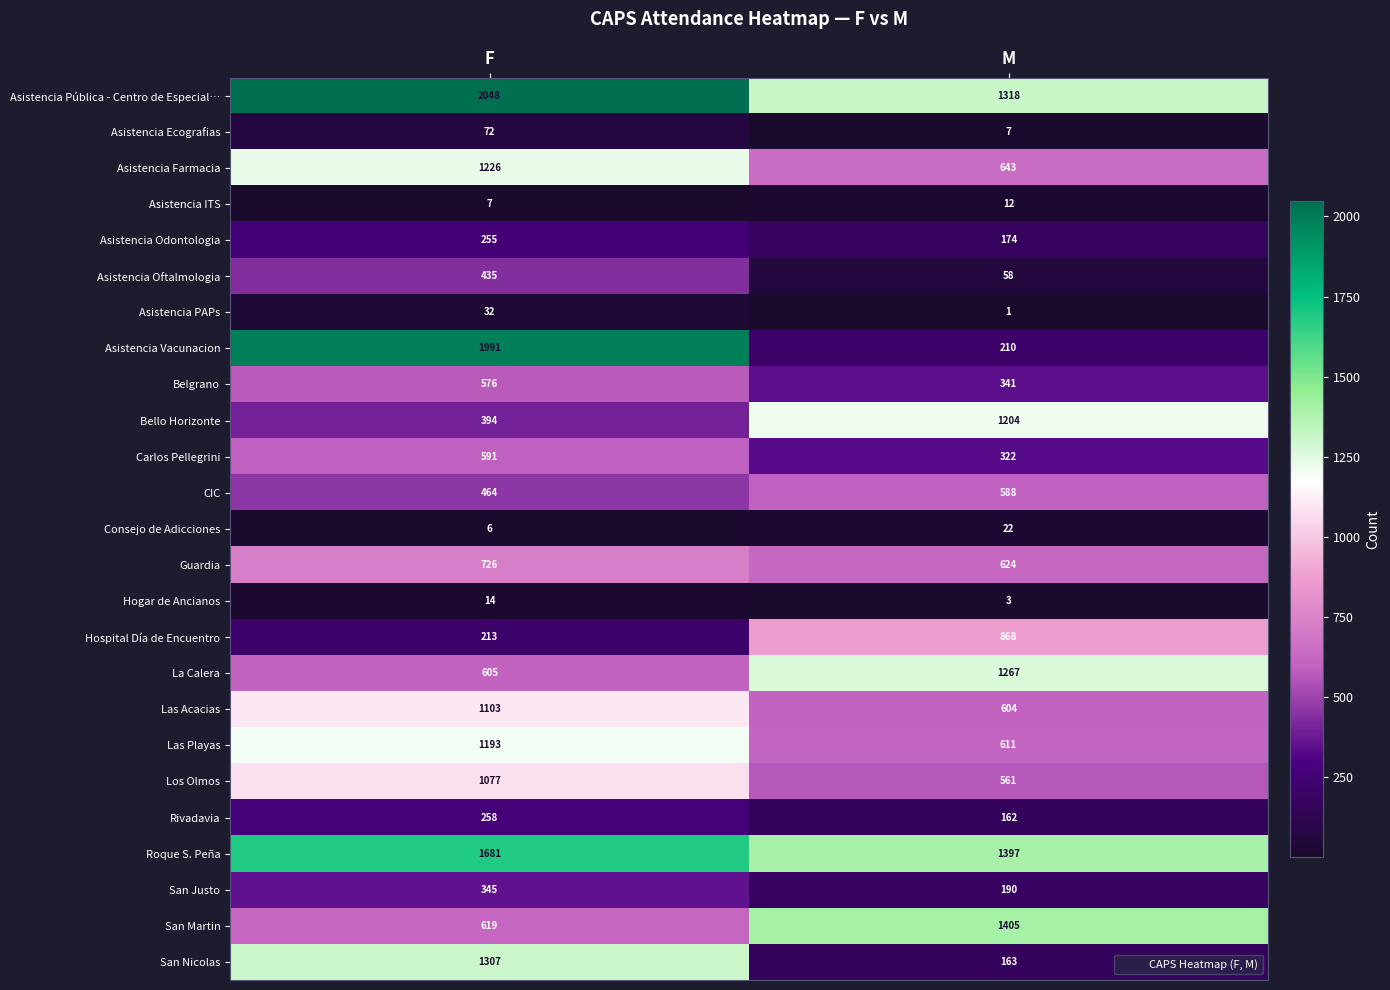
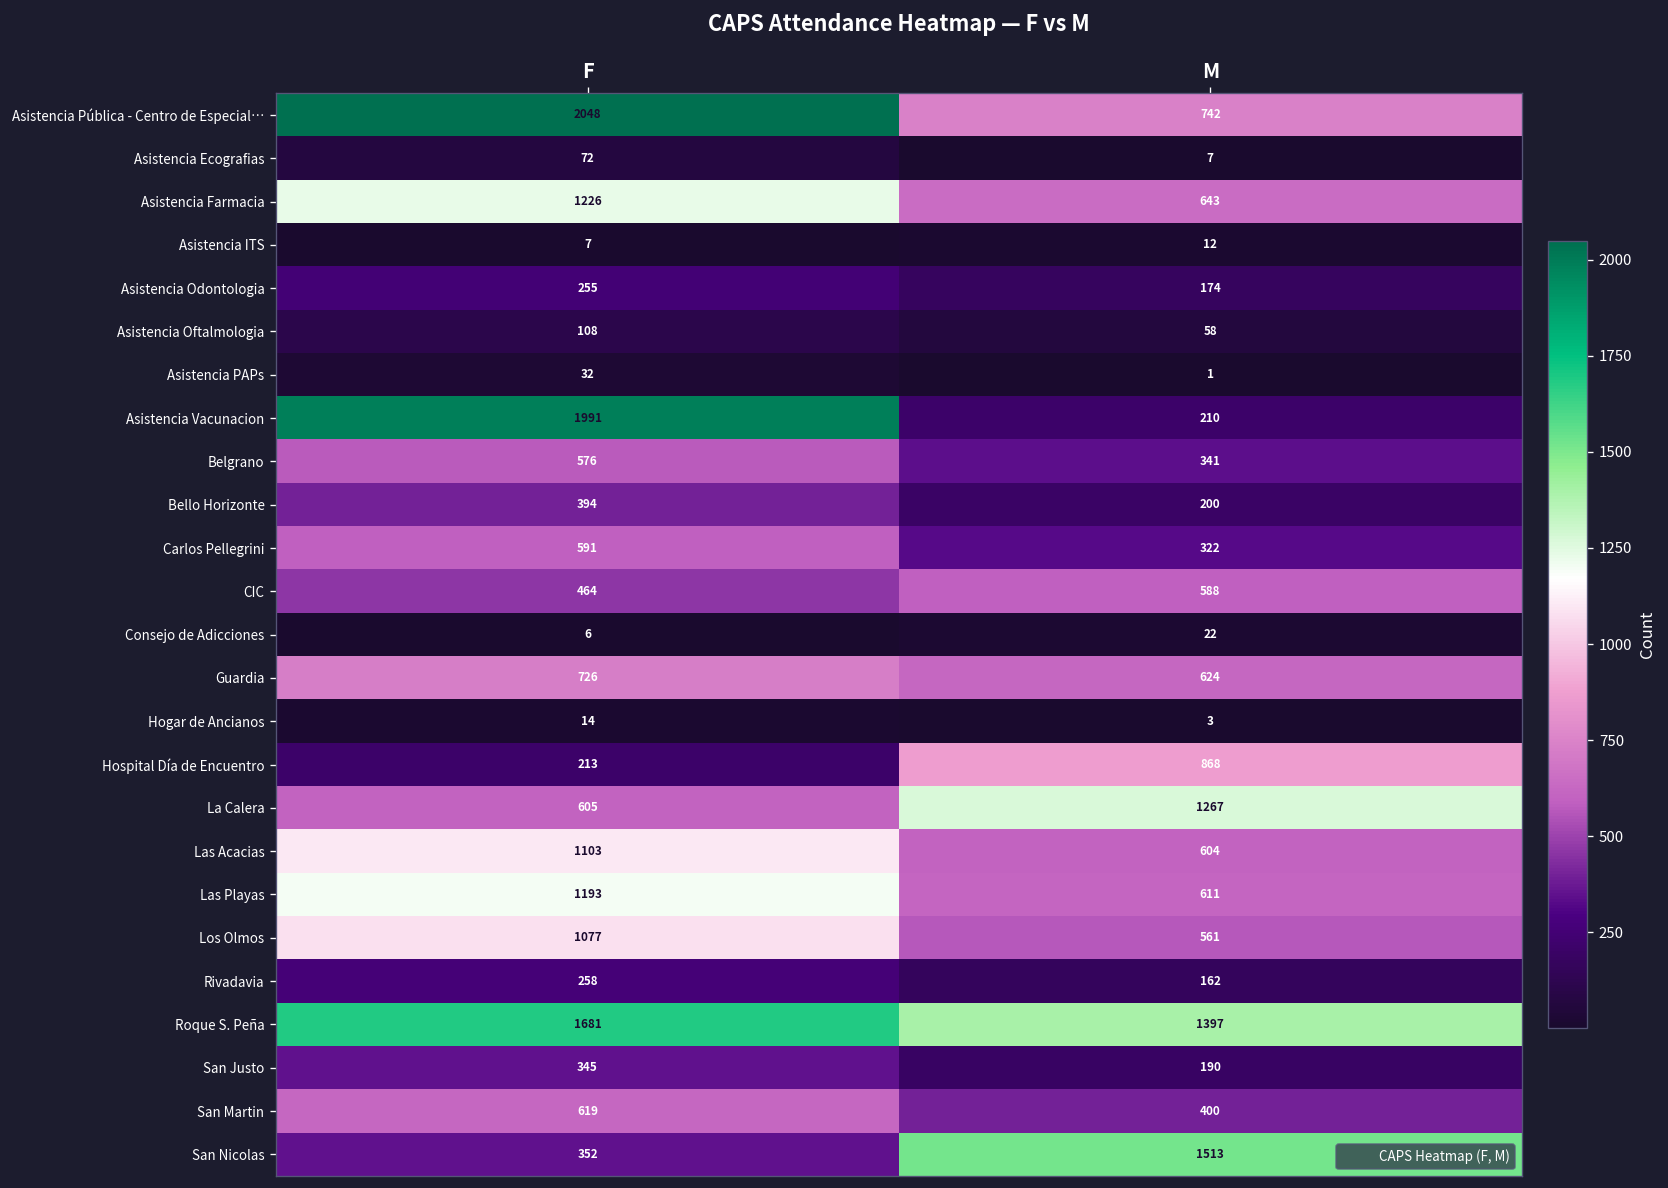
Asistencia Pública - Centro de Especial…, M: 1318 -> 742
Asistencia Oftalmologia, F: 435 -> 108
Bello Horizonte, M: 1204 -> 200
San Martin, M: 1405 -> 400
San Nicolas, F: 1307 -> 352
San Nicolas, M: 163 -> 1513
